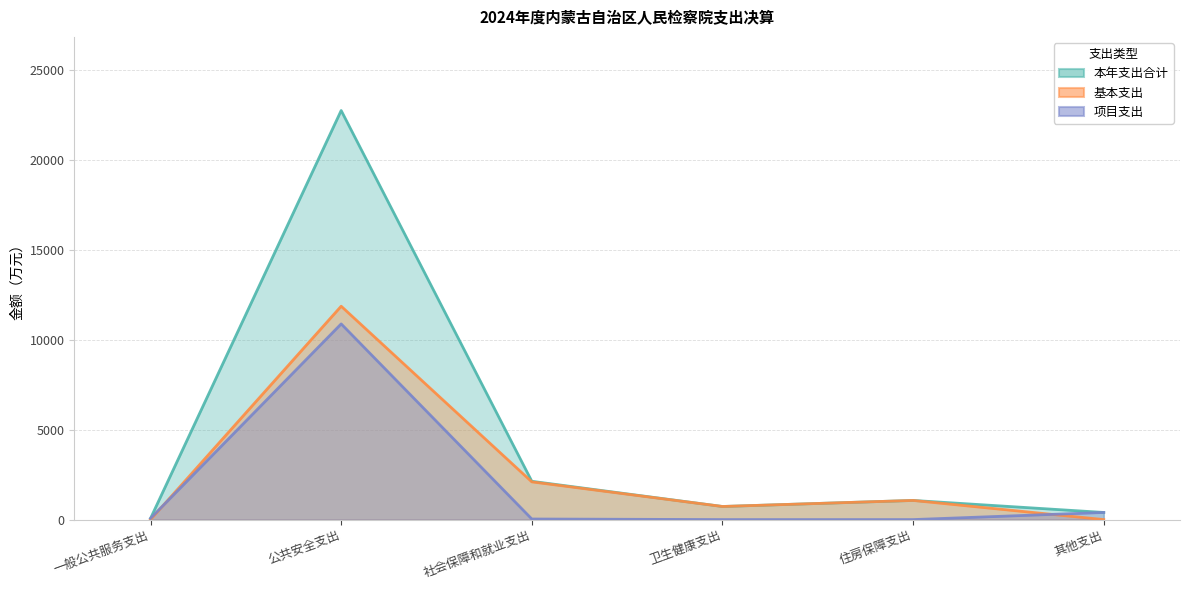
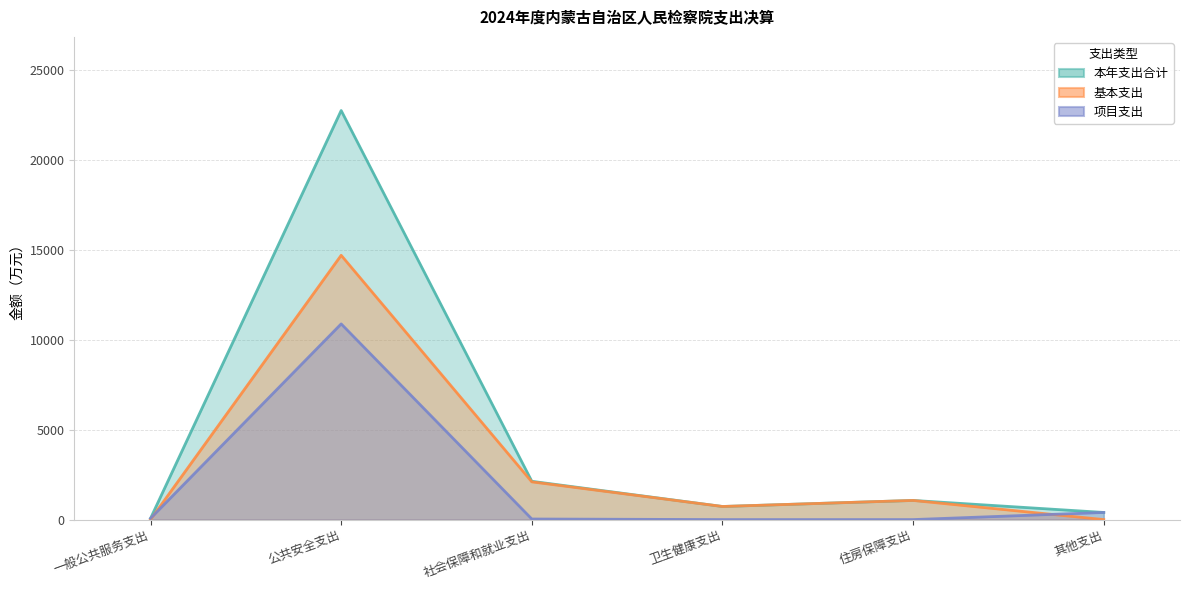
基本支出, 公共安全支出: 11900 -> 14700
